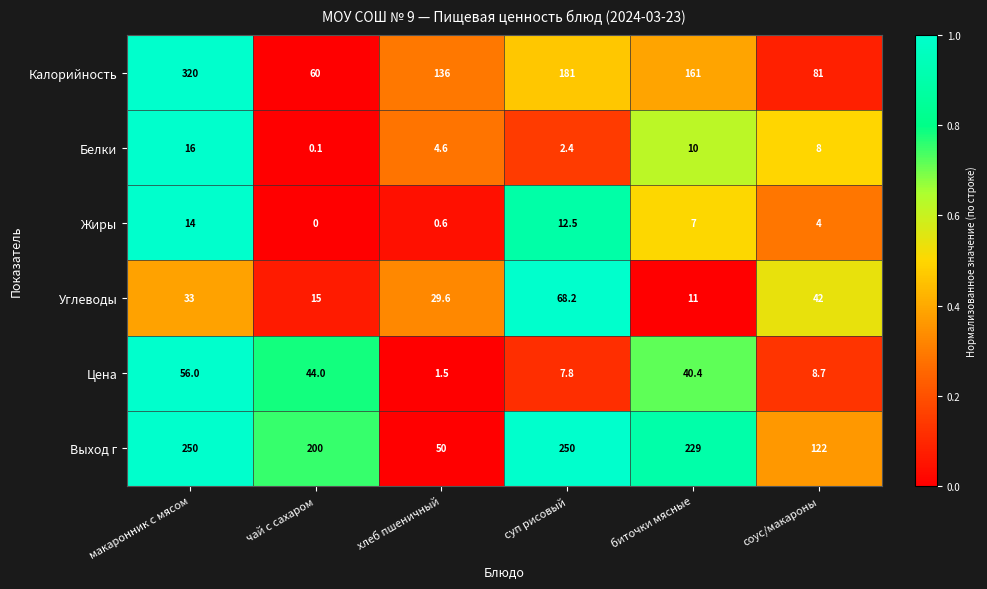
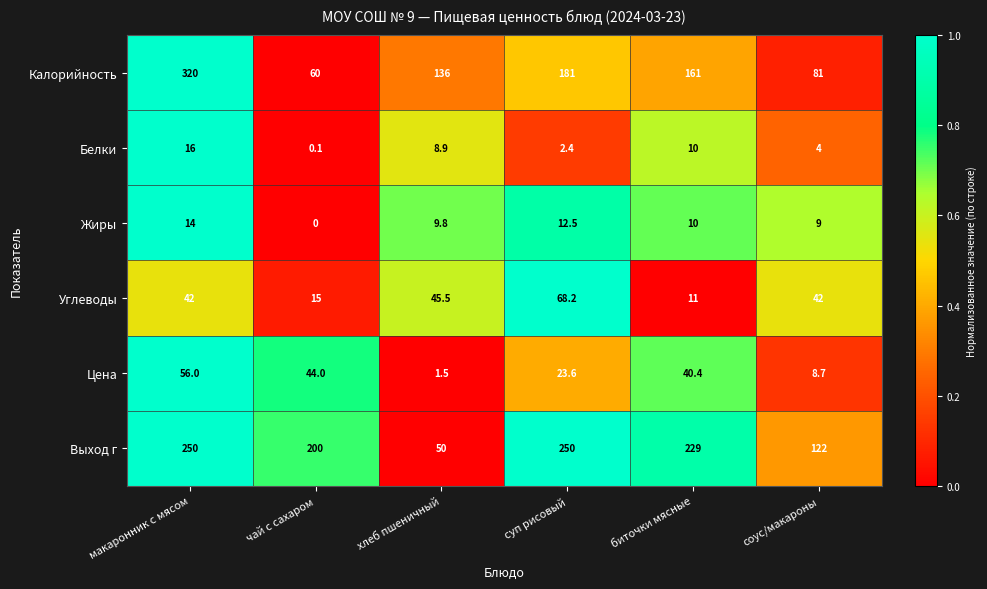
Белки, хлеб пшеничный: 4.6 -> 8.9
Белки, соус/макароны: 8 -> 4
Жиры, хлеб пшеничный: 0.6 -> 9.8
Жиры, биточки мясные: 7 -> 10
Жиры, соус/макароны: 4 -> 9
Углеводы, макаронник с мясом: 33 -> 42
Углеводы, хлеб пшеничный: 29.6 -> 45.5
Цена, суп рисовый: 7.8 -> 23.6
